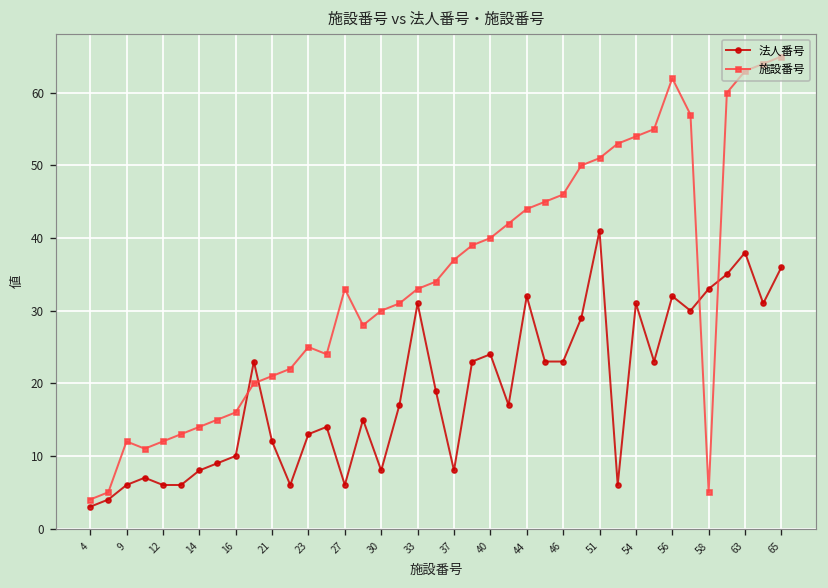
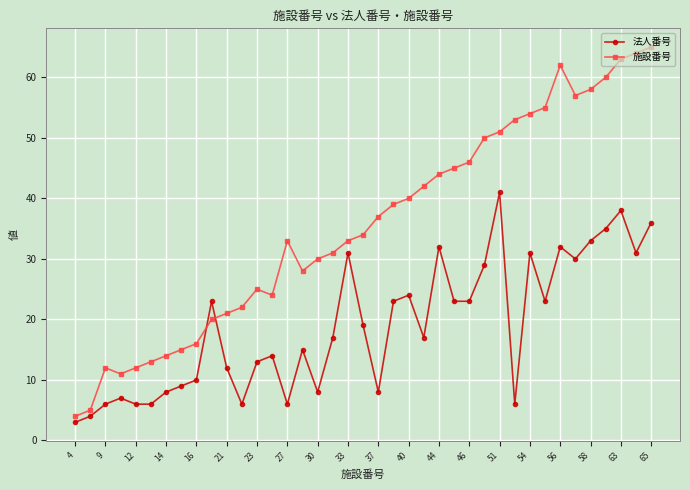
施設番号, 58: 5 -> 58
